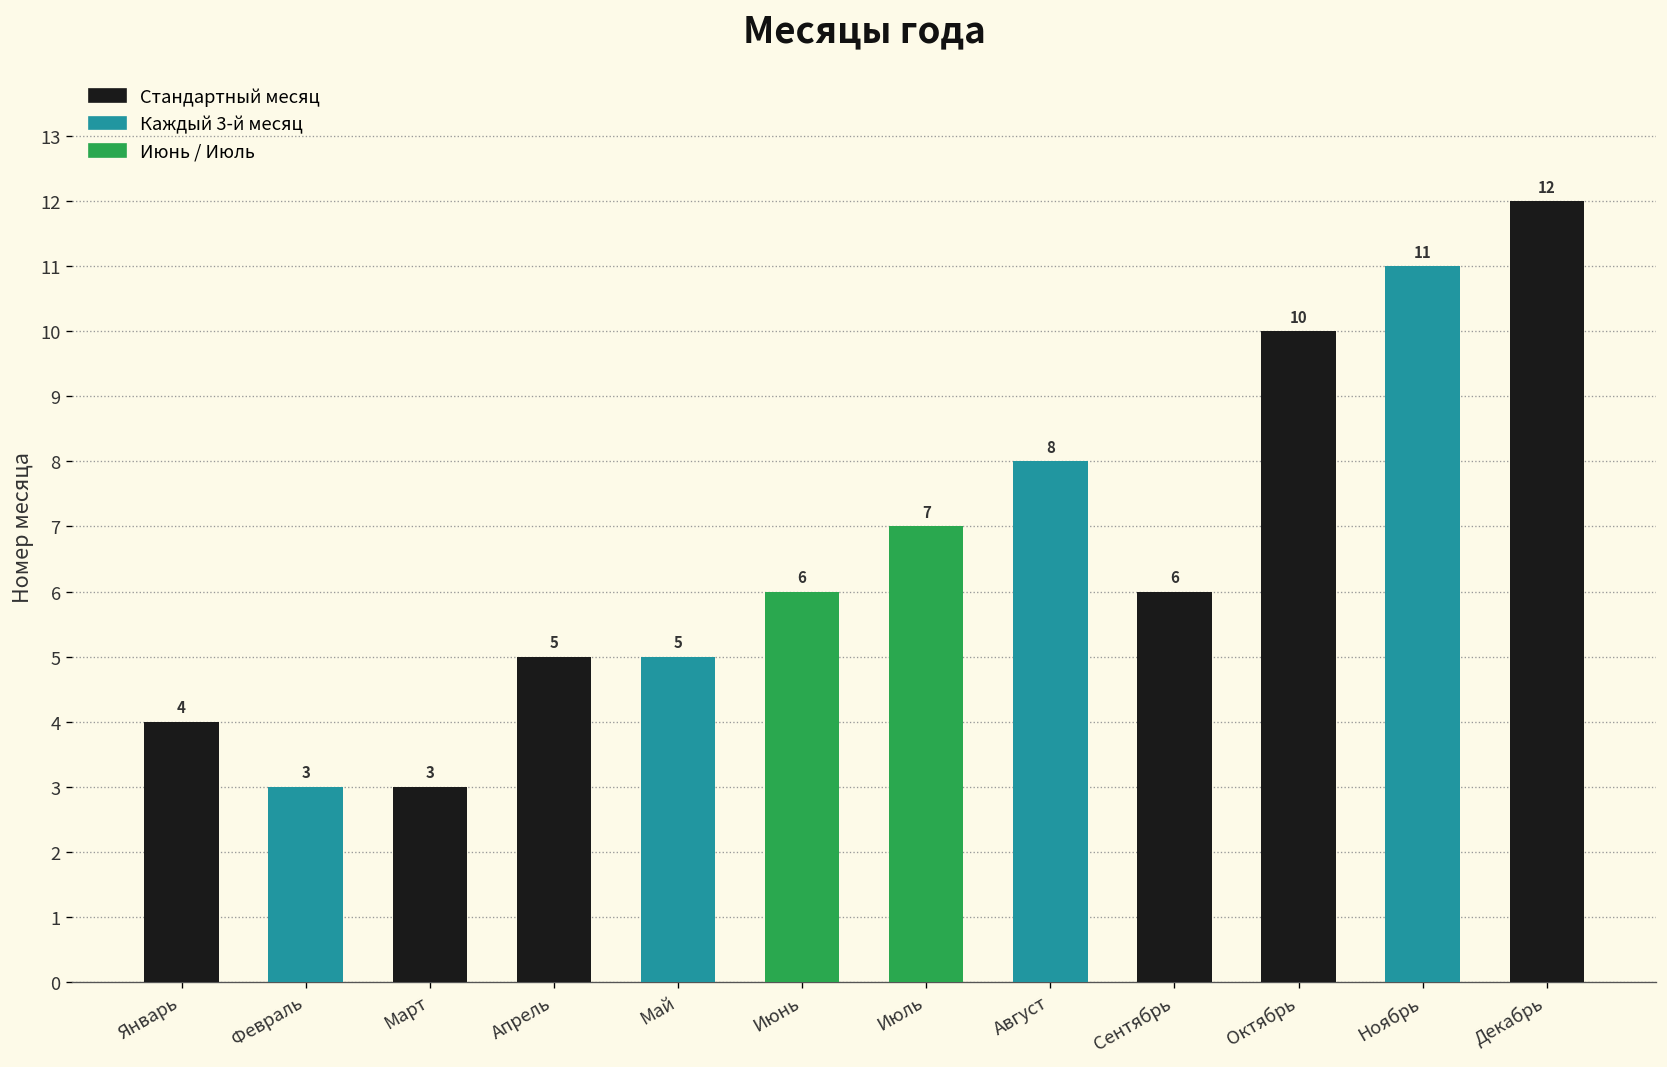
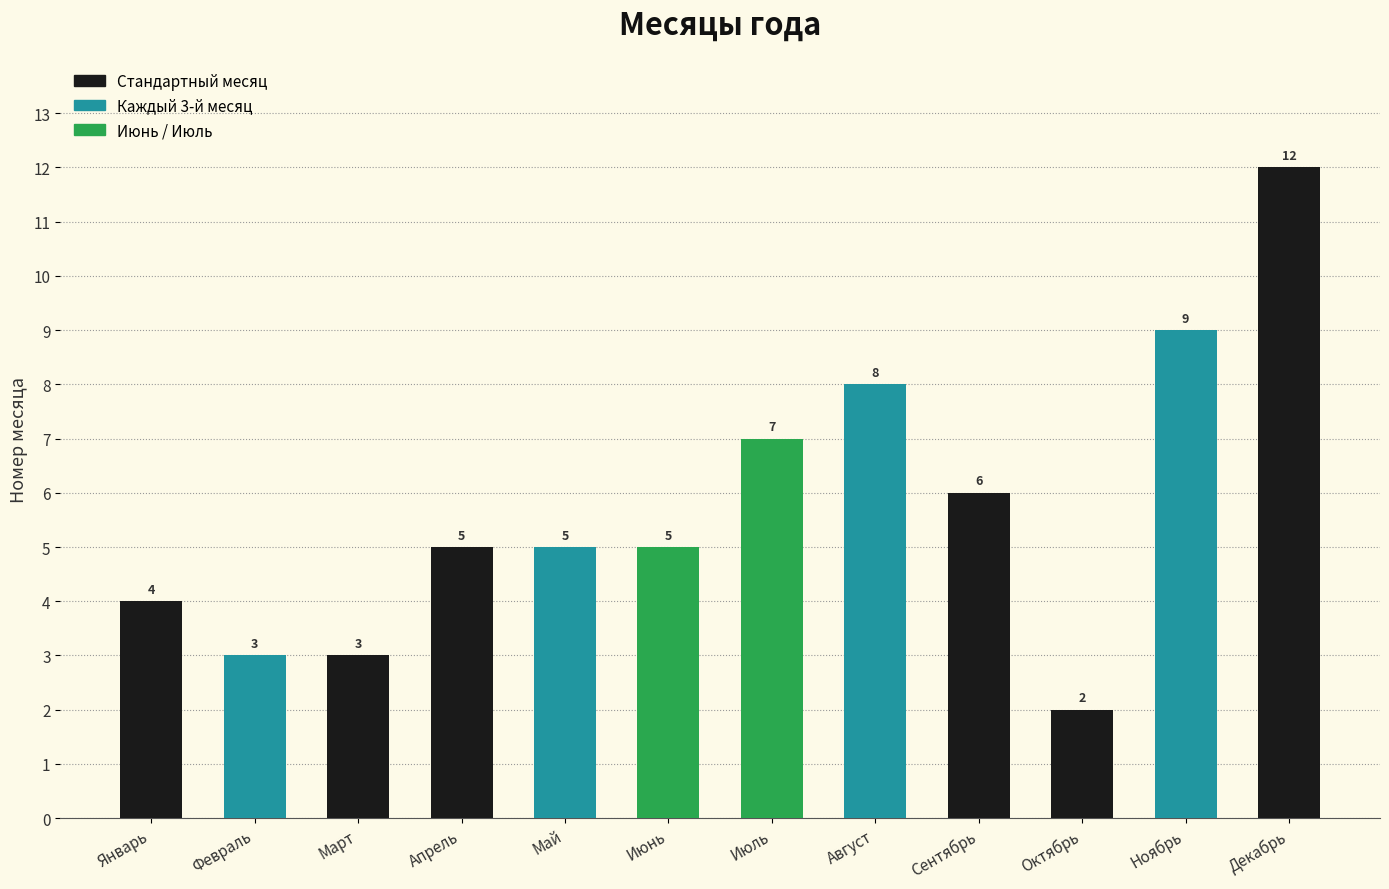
Июнь: 6 -> 5
Октябрь: 10 -> 2
Ноябрь: 11 -> 9
